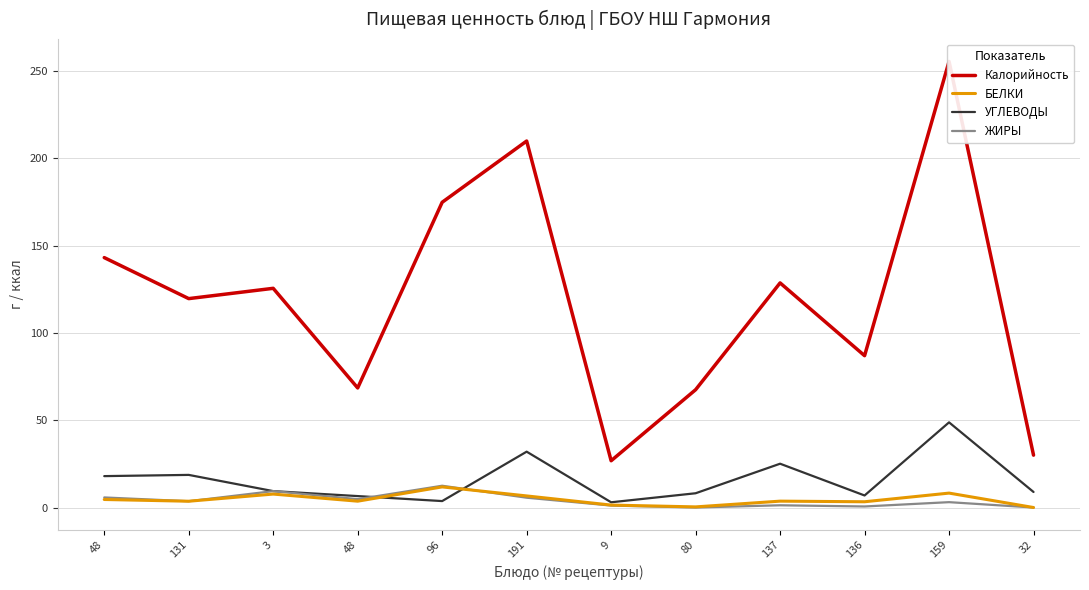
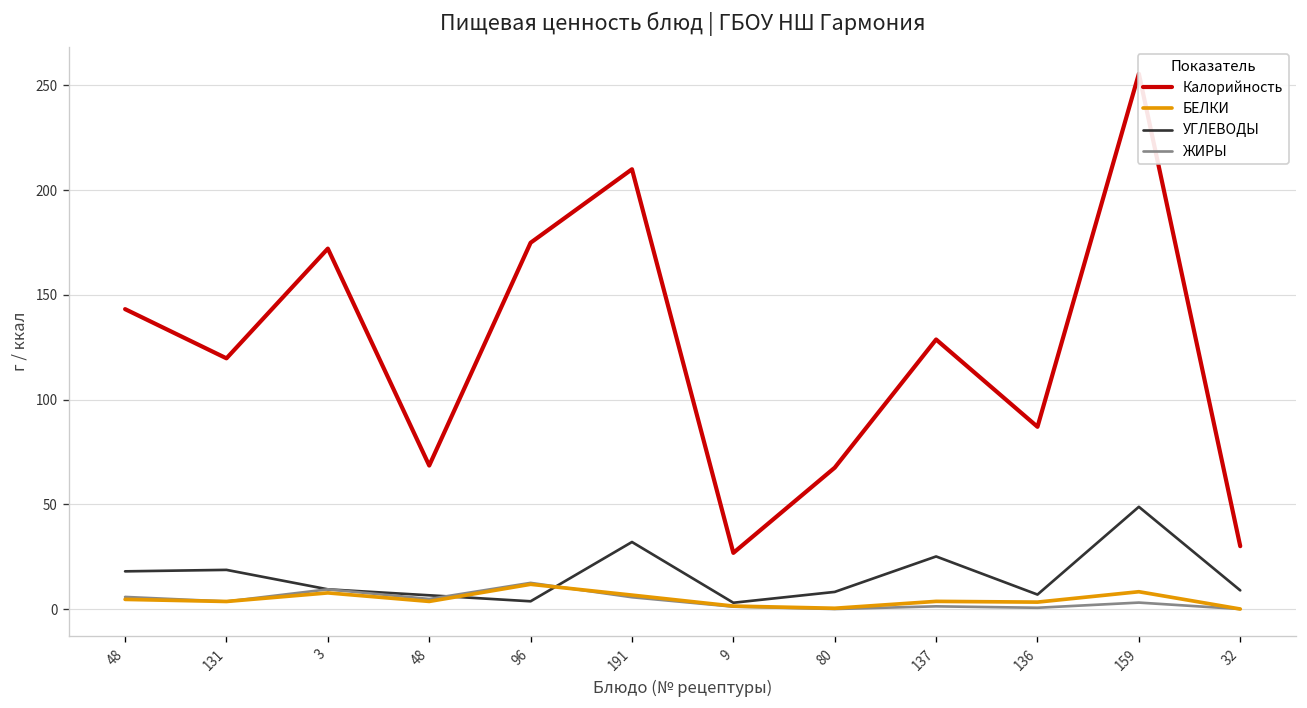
Калорийность, 3: 126 -> 172
